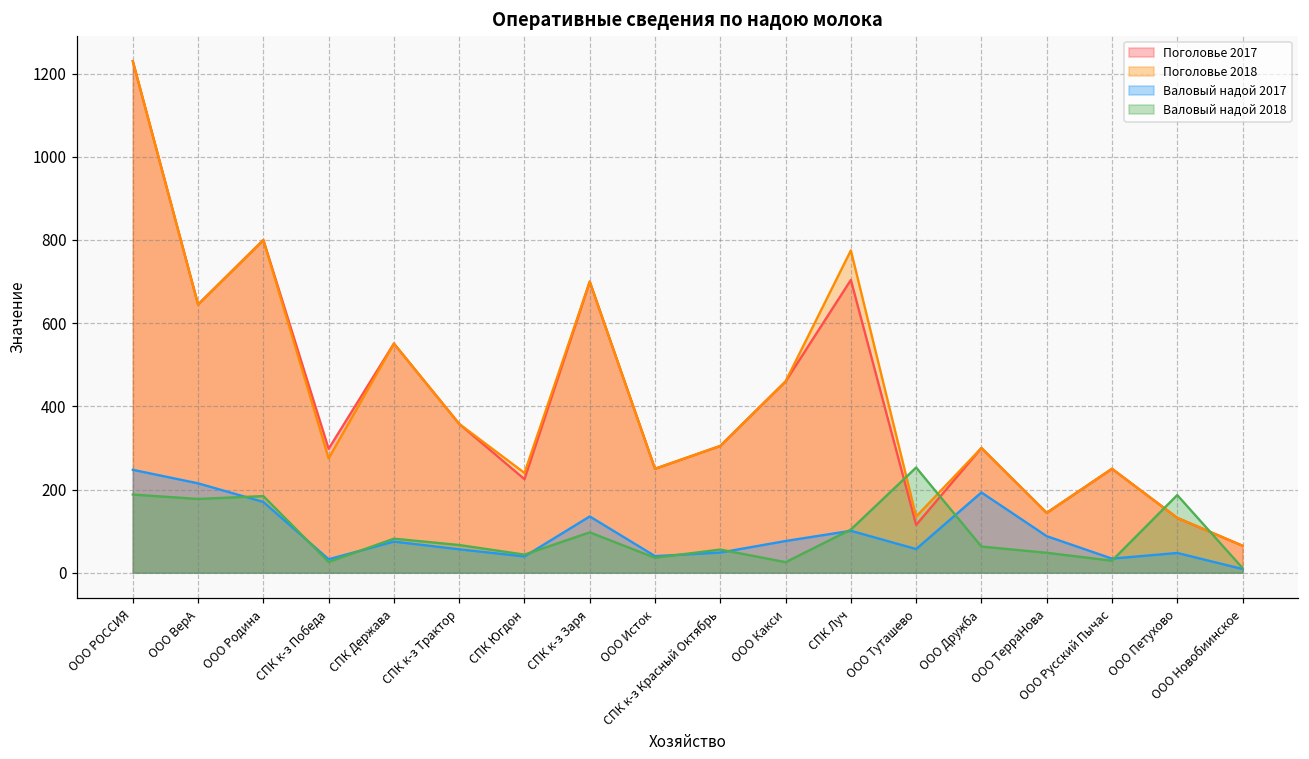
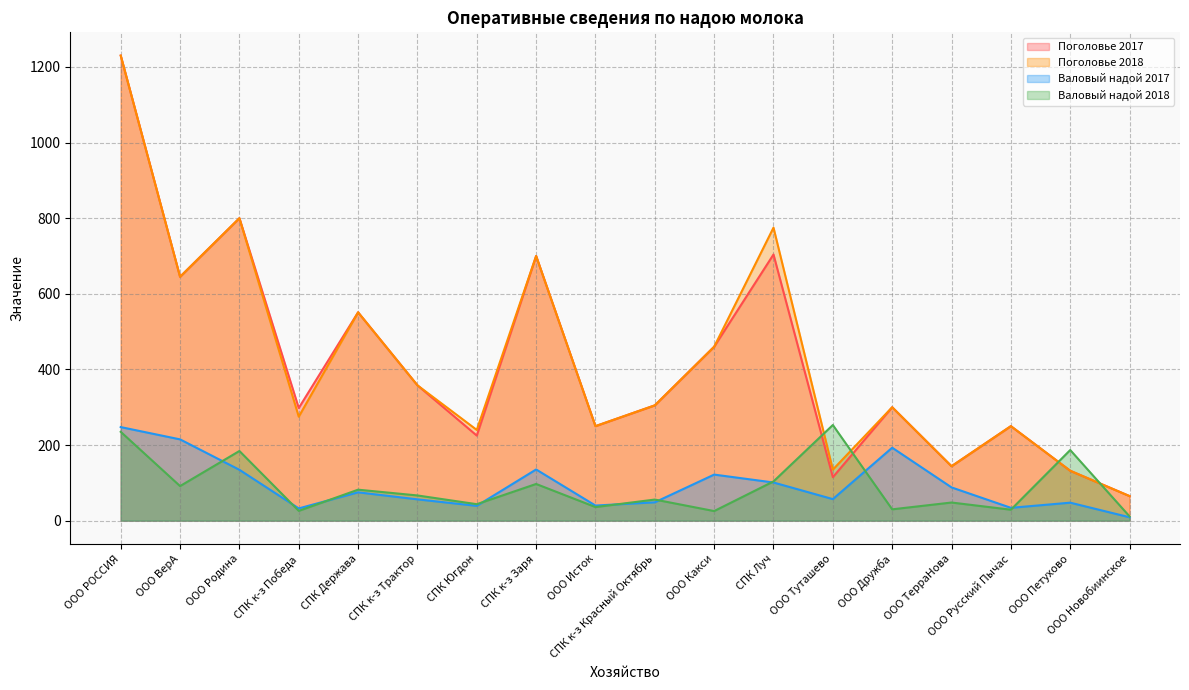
Валовый надой 2018, ООО РОССИЯ: 190 -> 240
Валовый надой 2018, ООО ВерА: 180 -> 90
Валовый надой 2017, ООО Родина: 170 -> 130
Валовый надой 2017, ООО Какси: 80 -> 120
Валовый надой 2018, ООО Дружба: 60 -> 30
